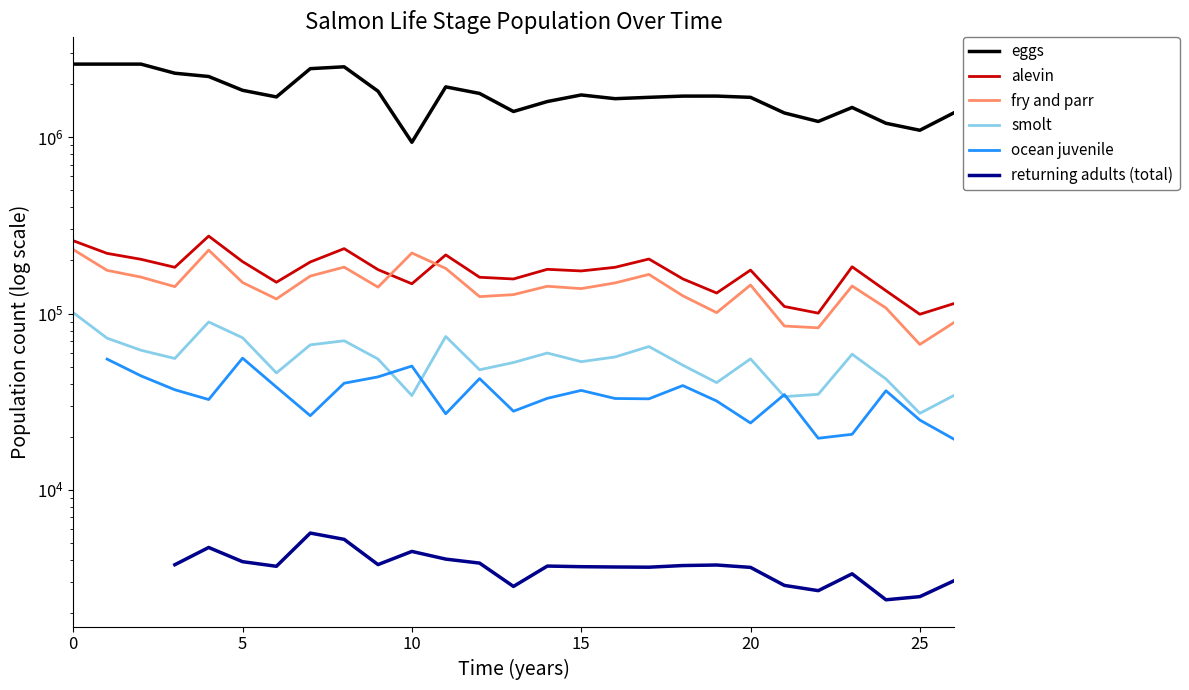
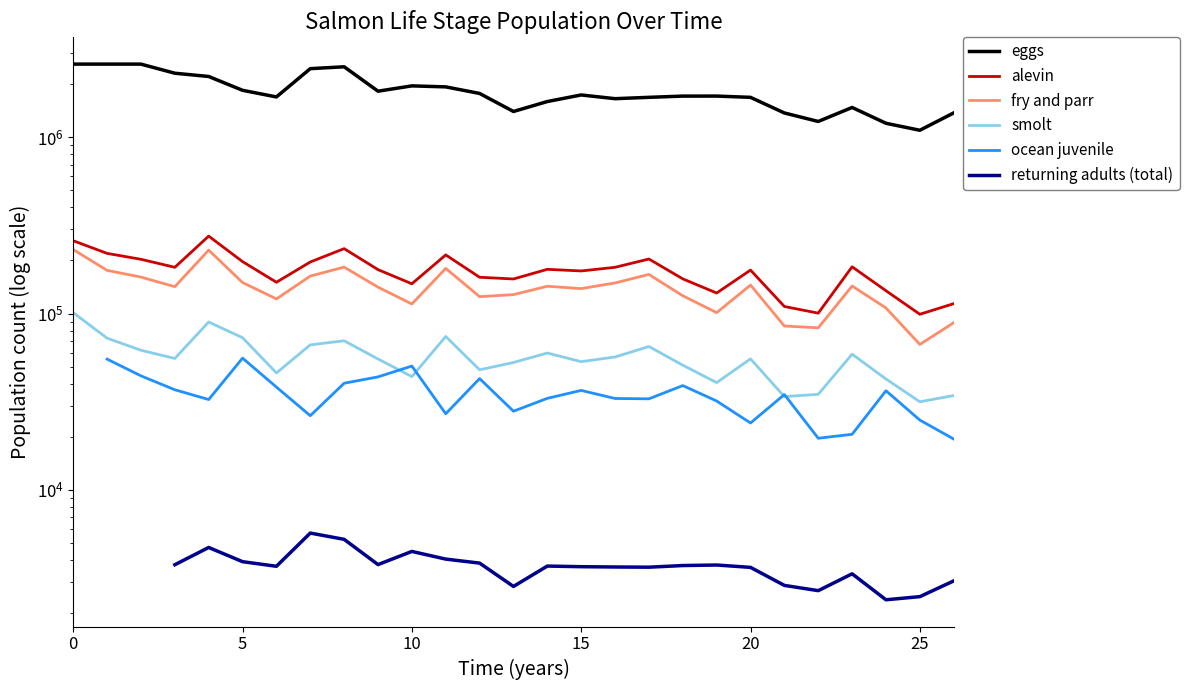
eggs, 10: 900000 -> 2000000
fry and parr, 10: 220000 -> 110000
smolt, 10: 34000 -> 44000
smolt, 25: 27000 -> 32000
